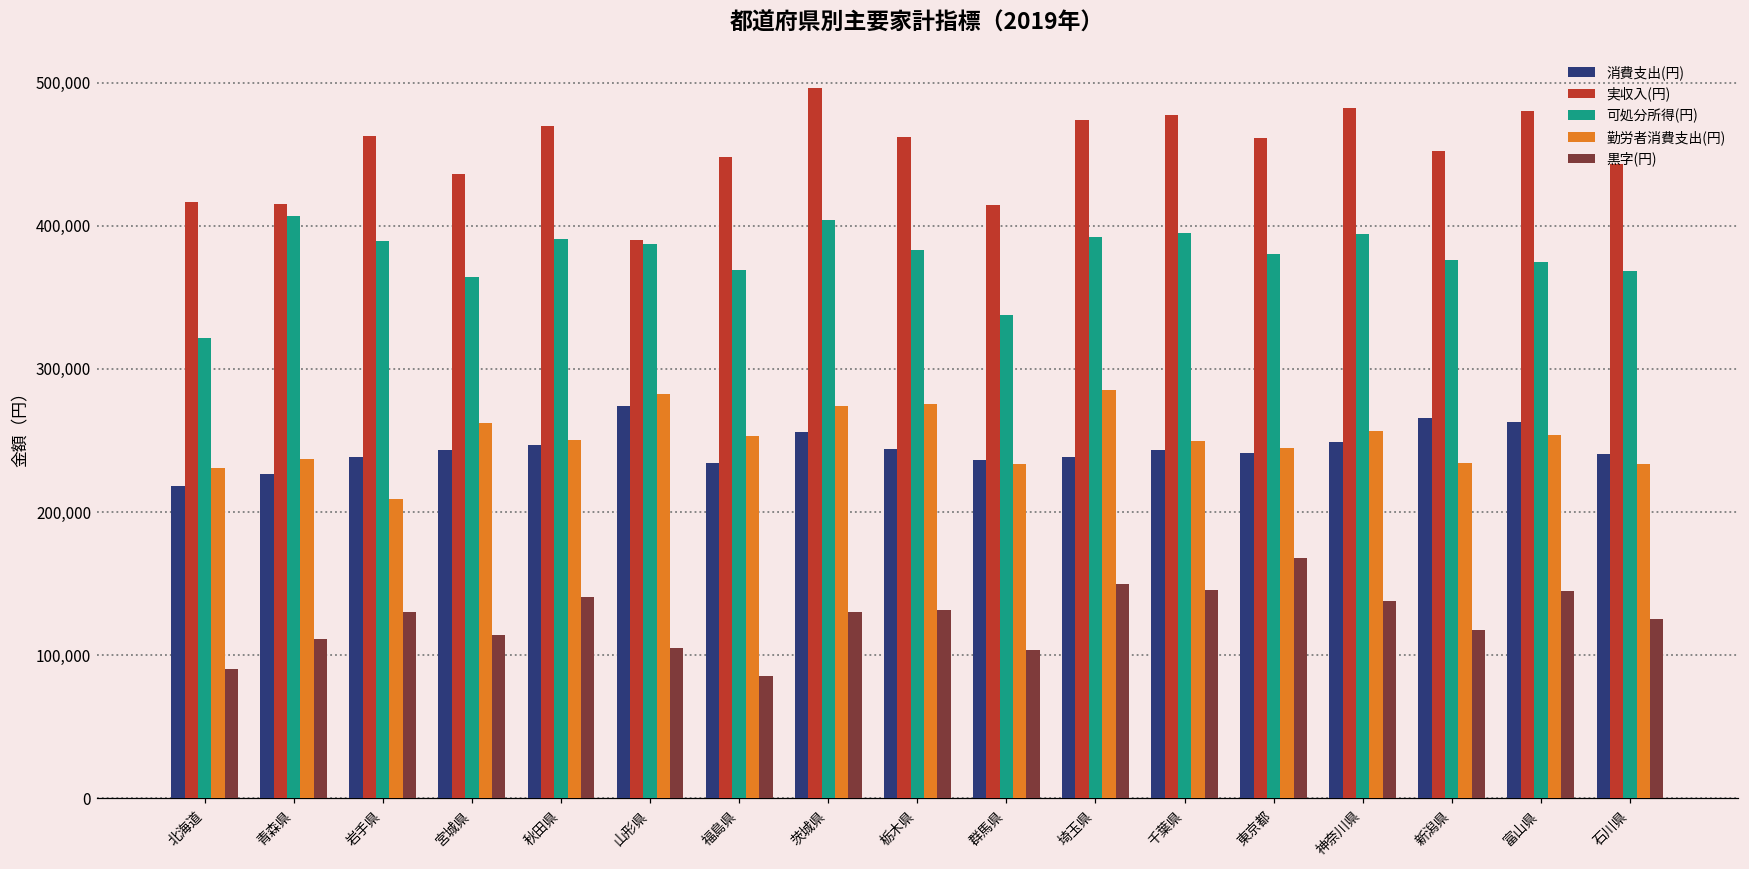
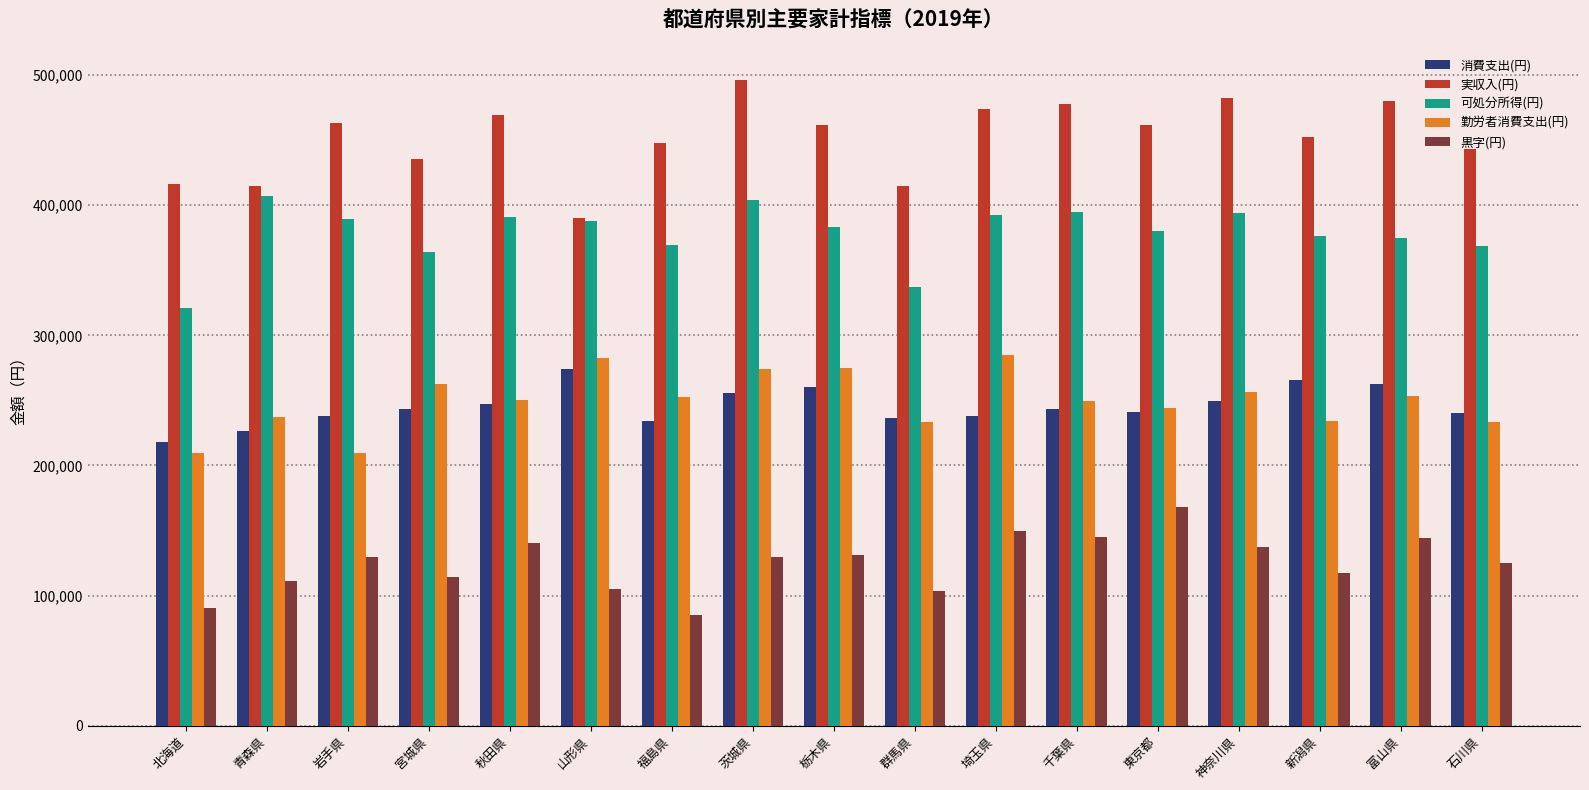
勤労者消費支出(円), 北海道: 231,000 -> 209,000
消費支出(円), 栃木県: 244,000 -> 260,000
